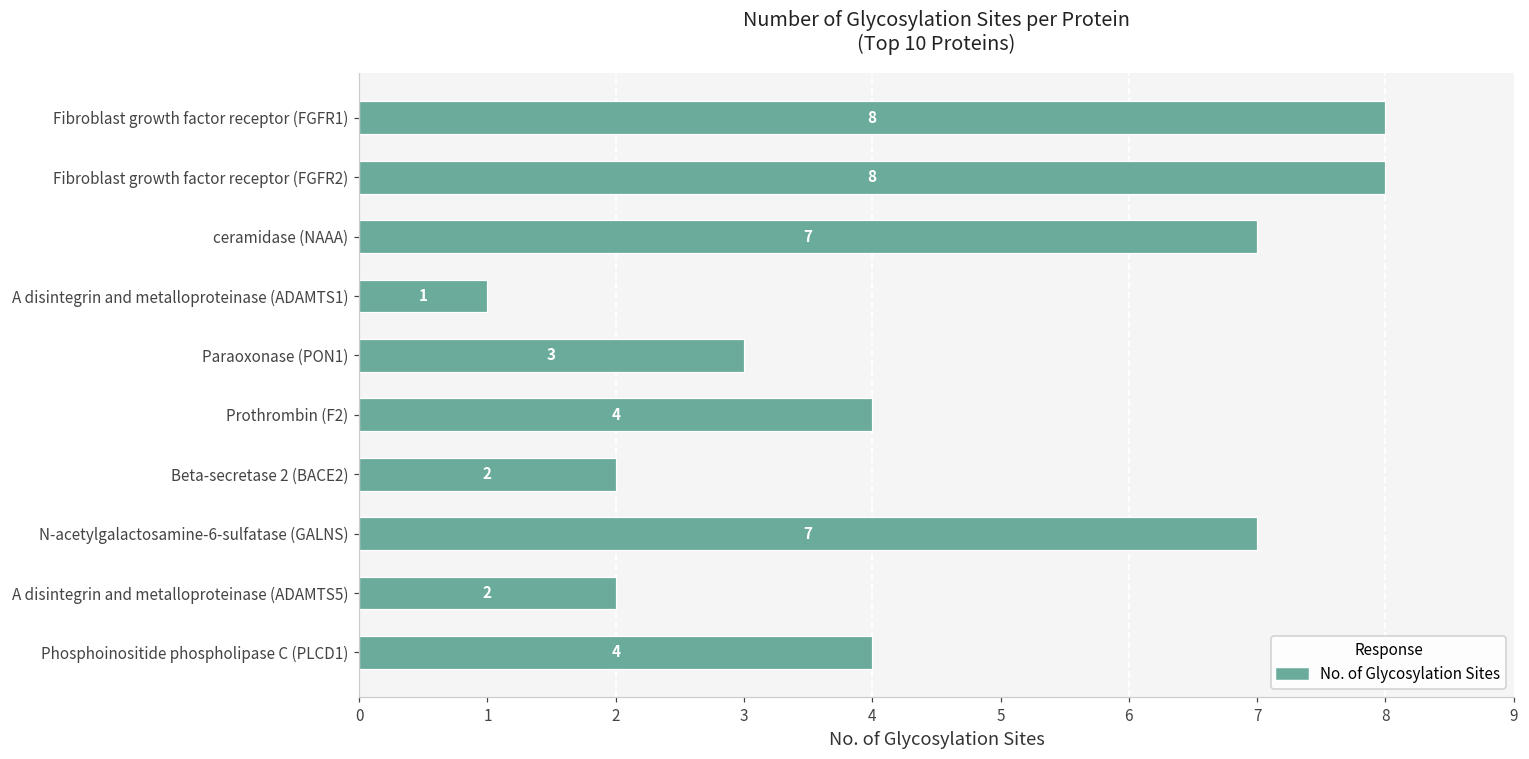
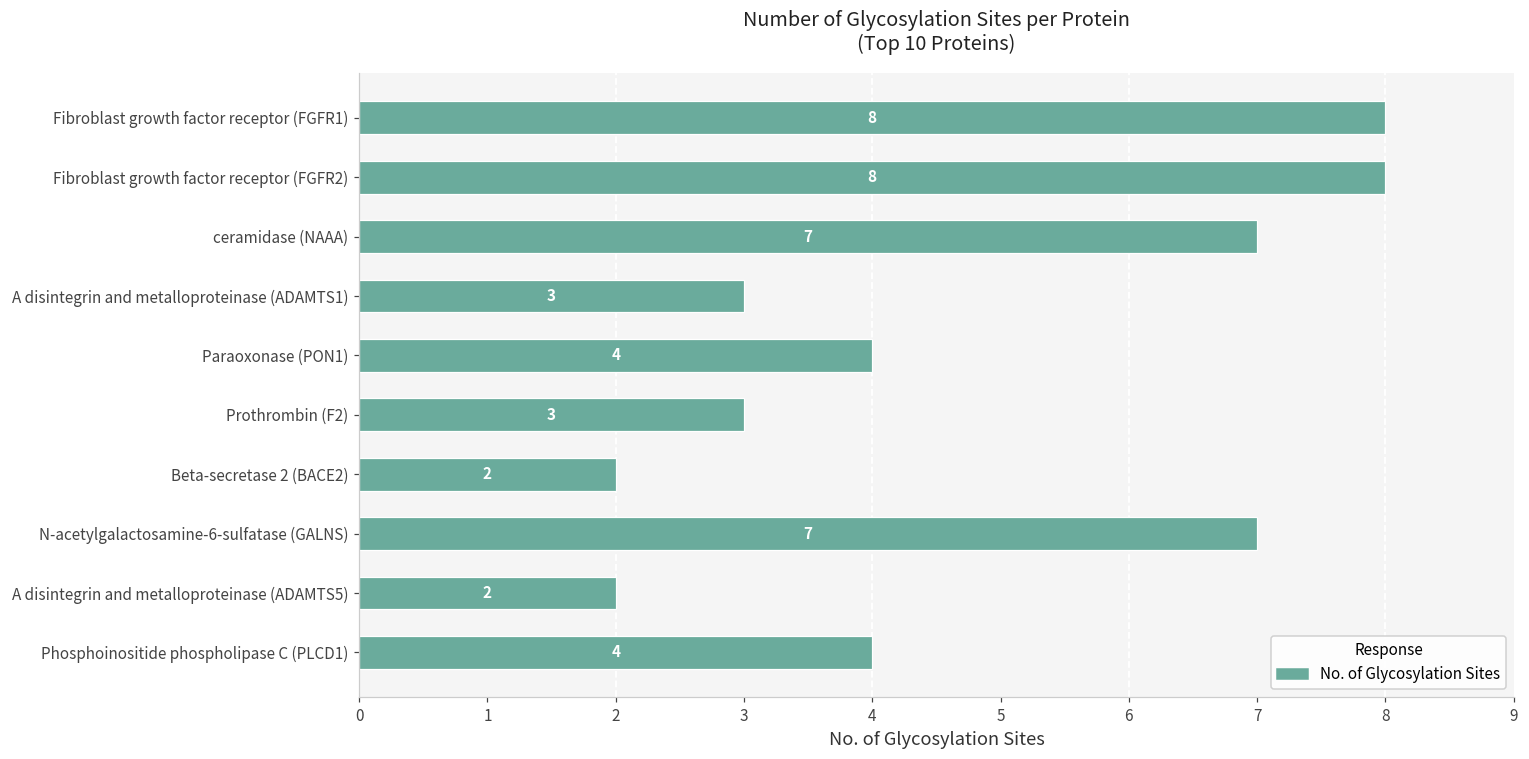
A disintegrin and metalloproteinase (ADAMTS1): 1 -> 3
Paraoxonase (PON1): 3 -> 4
Prothrombin (F2): 4 -> 3
